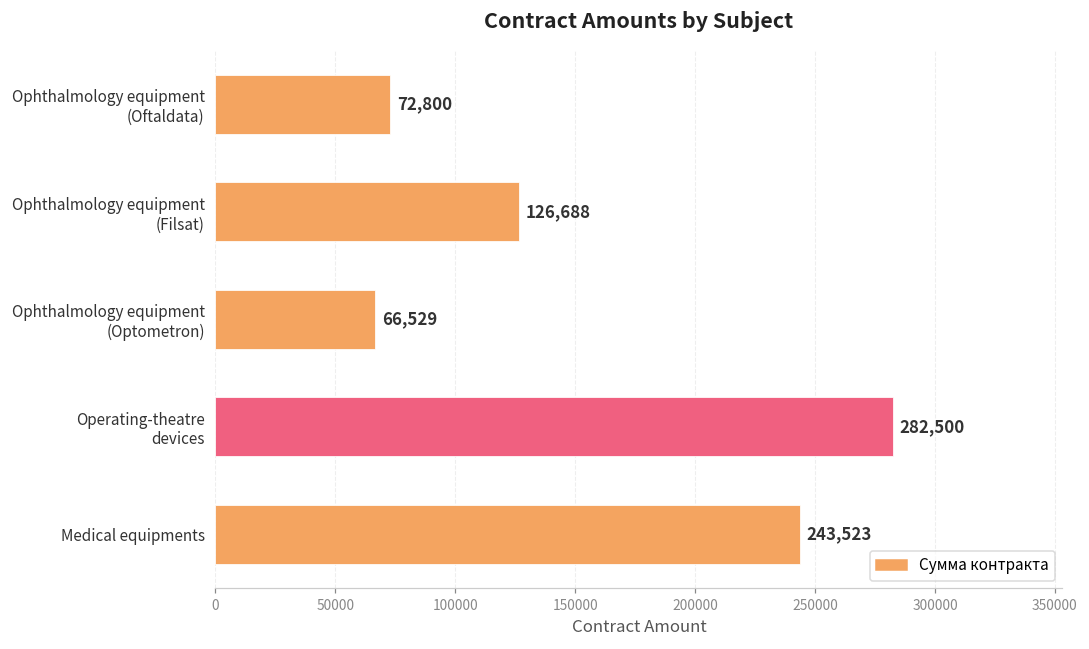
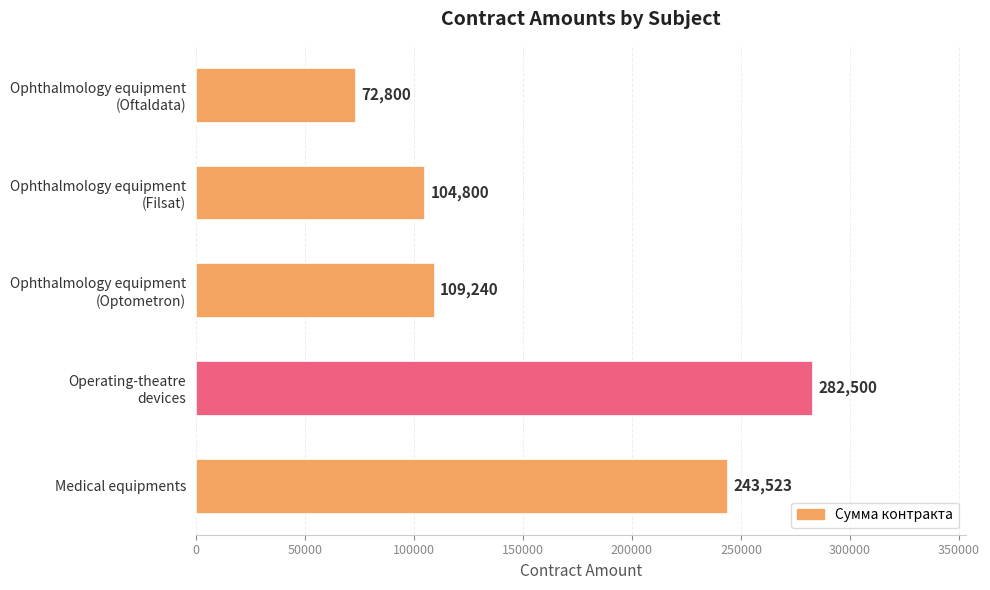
Ophthalmology equipment (Filsat): 126,688 -> 104,800
Ophthalmology equipment (Optometron): 66,529 -> 109,240
